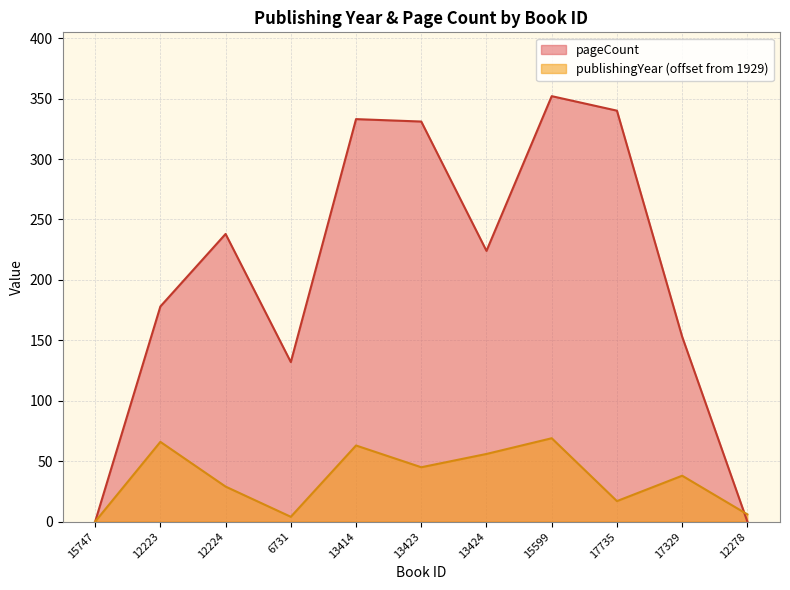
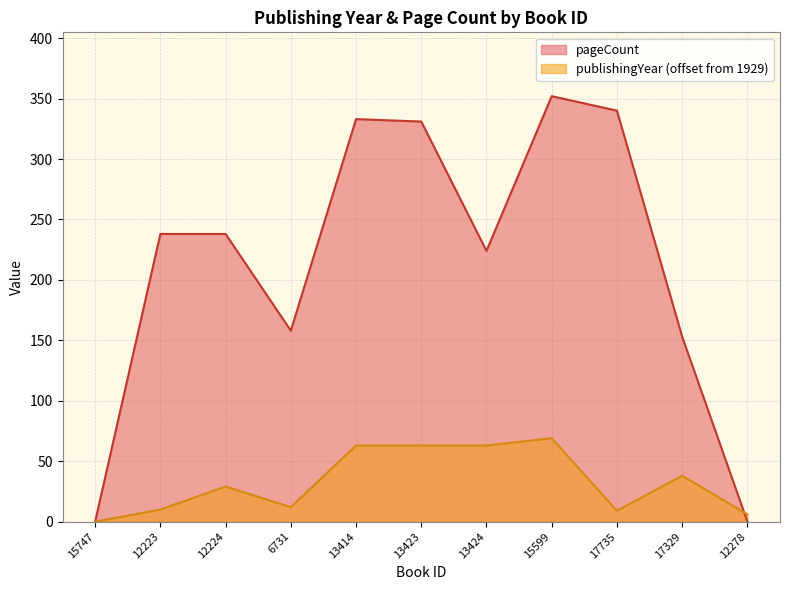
pageCount, 12223: 178 -> 238
publishingYear (offset from 1929), 12223: 66 -> 10
pageCount, 6731: 132 -> 158
publishingYear (offset from 1929), 6731: 4 -> 12
publishingYear (offset from 1929), 13423: 45 -> 63
publishingYear (offset from 1929), 13424: 56 -> 63
publishingYear (offset from 1929), 17735: 17 -> 9
